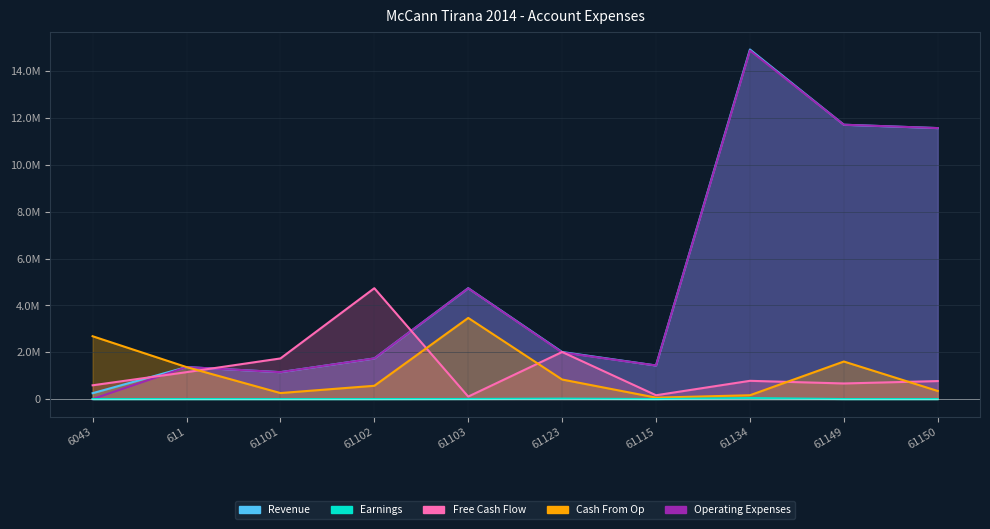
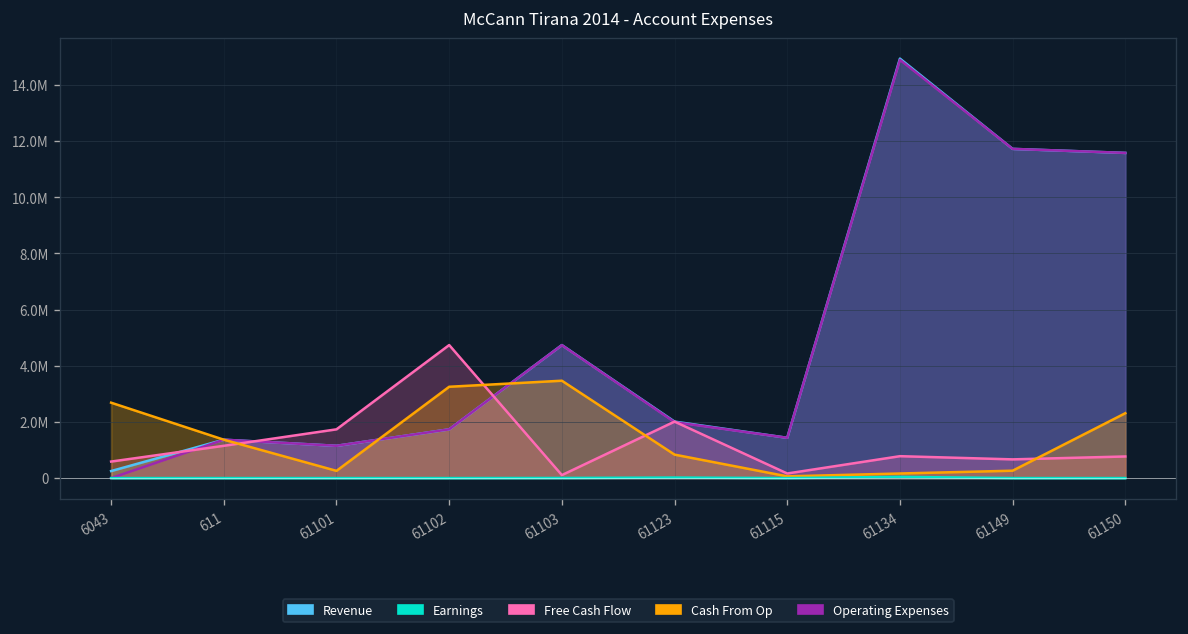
Cash From Op, 61102: 600000 -> 3300000
Cash From Op, 61149: 1600000 -> 300000
Cash From Op, 61150: 300000 -> 2300000
